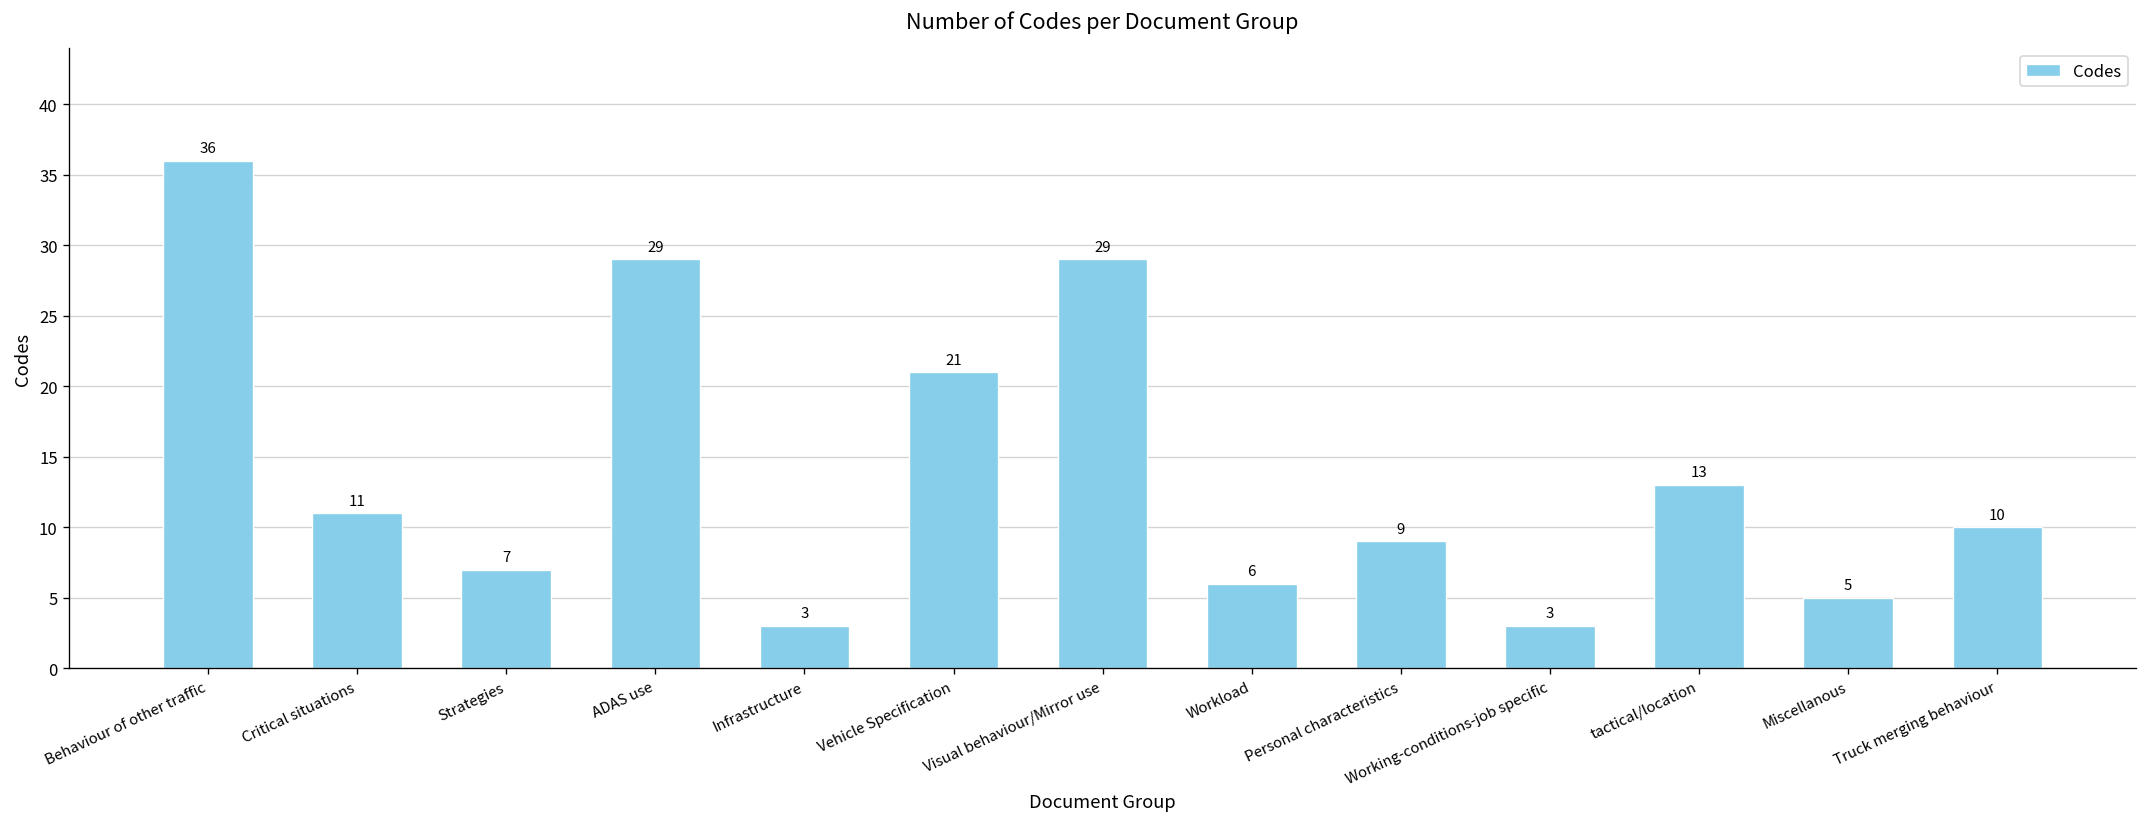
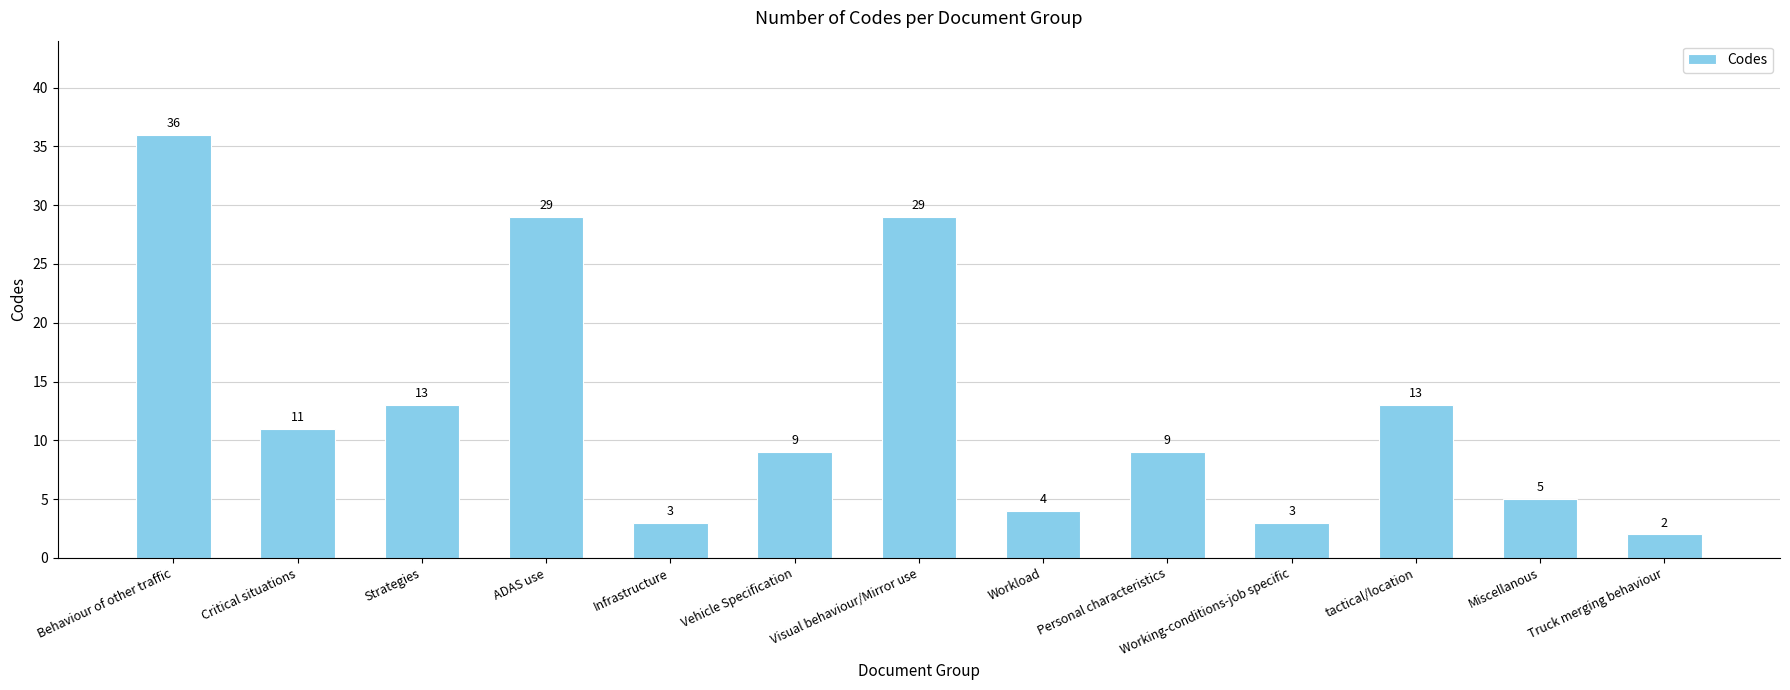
Strategies: 7 -> 13
Vehicle Specification: 21 -> 9
Workload: 6 -> 4
Truck merging behaviour: 10 -> 2
